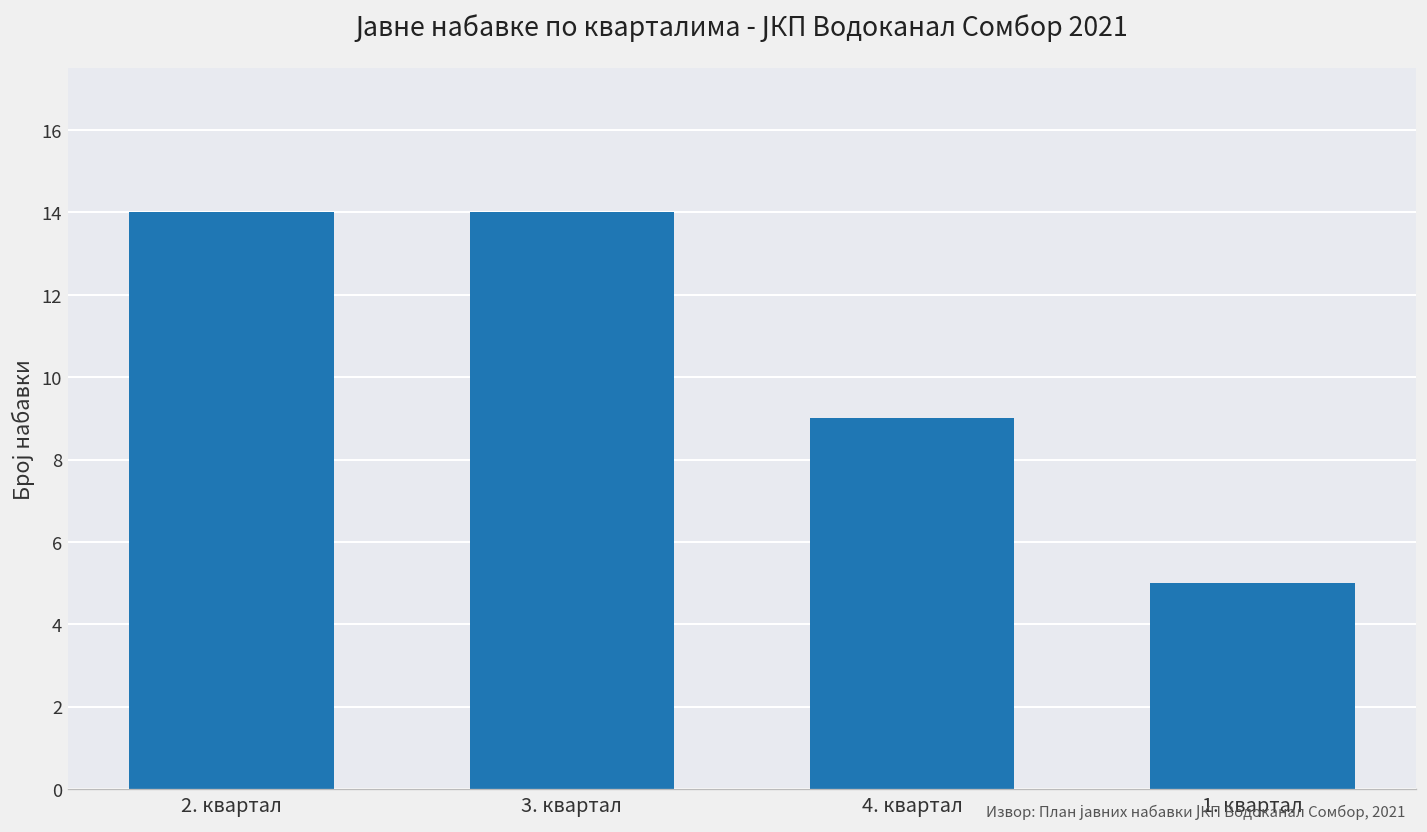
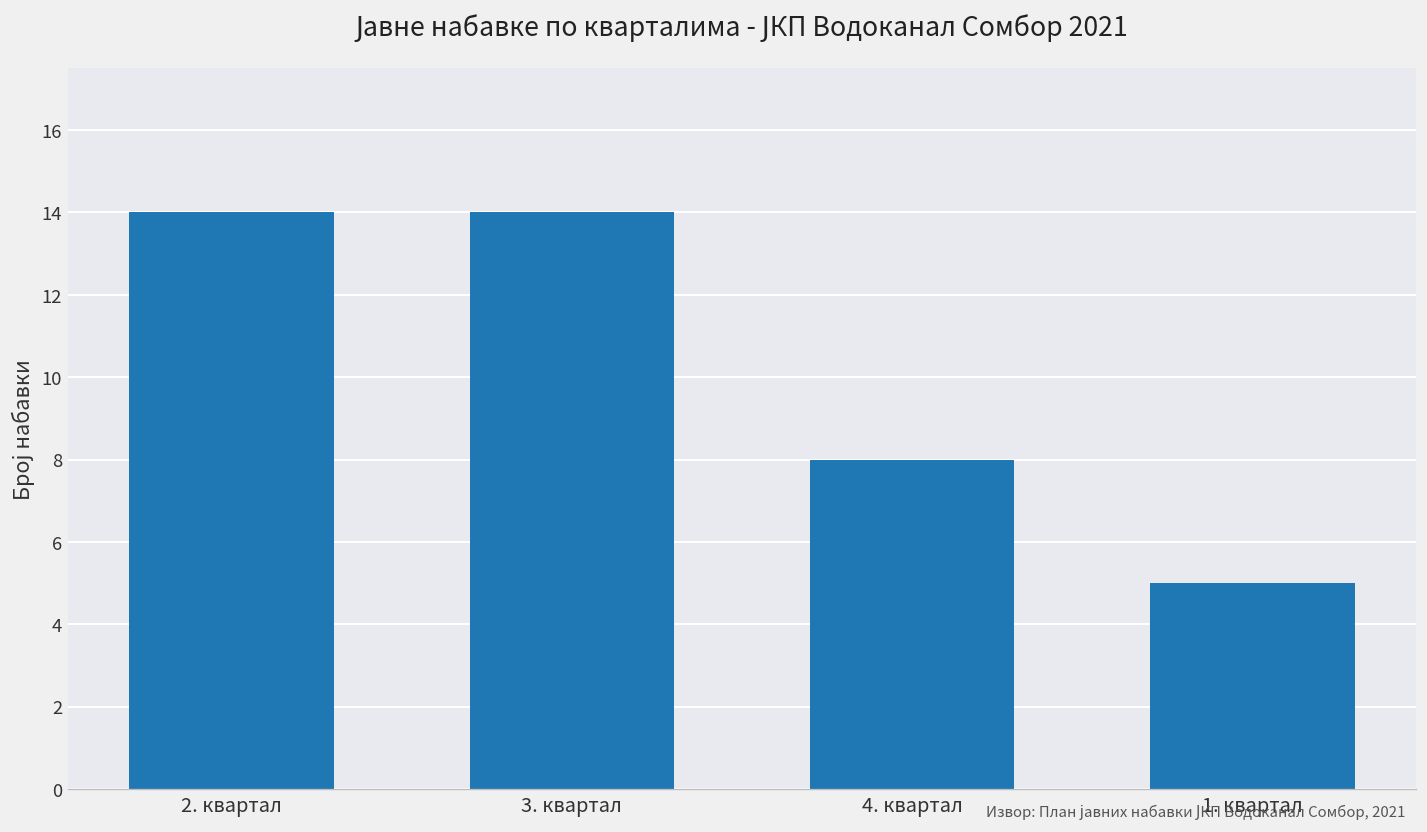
4. квартал: 9 -> 8
